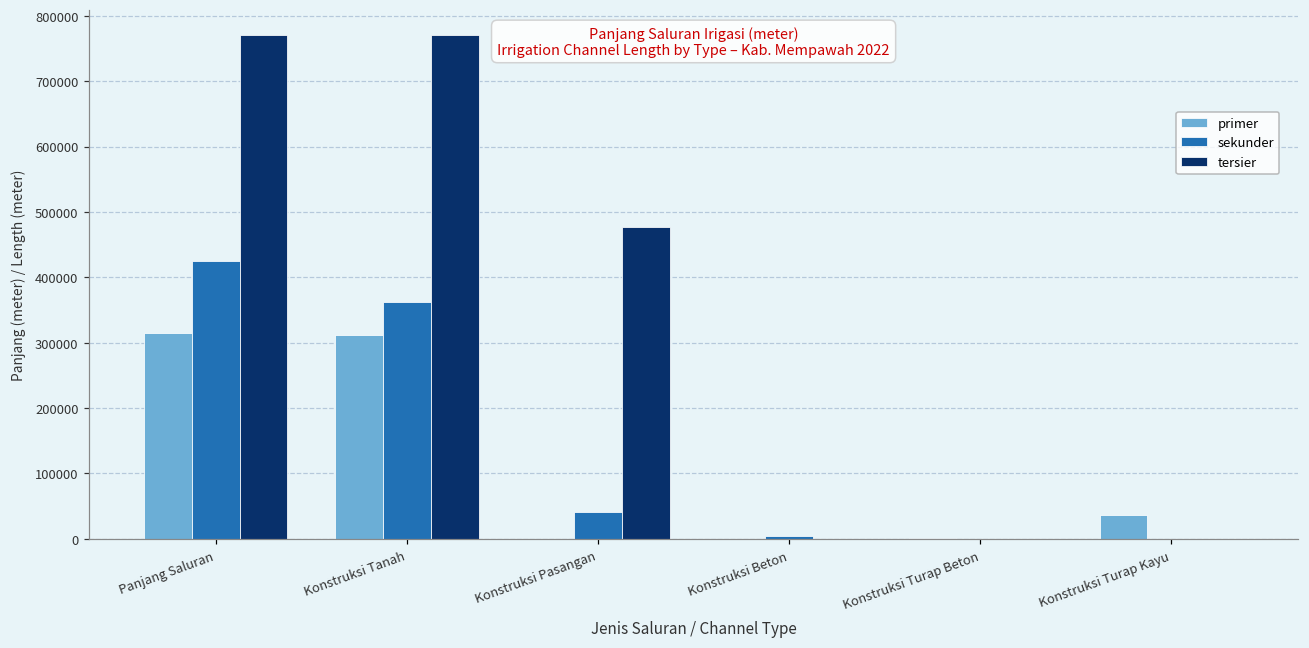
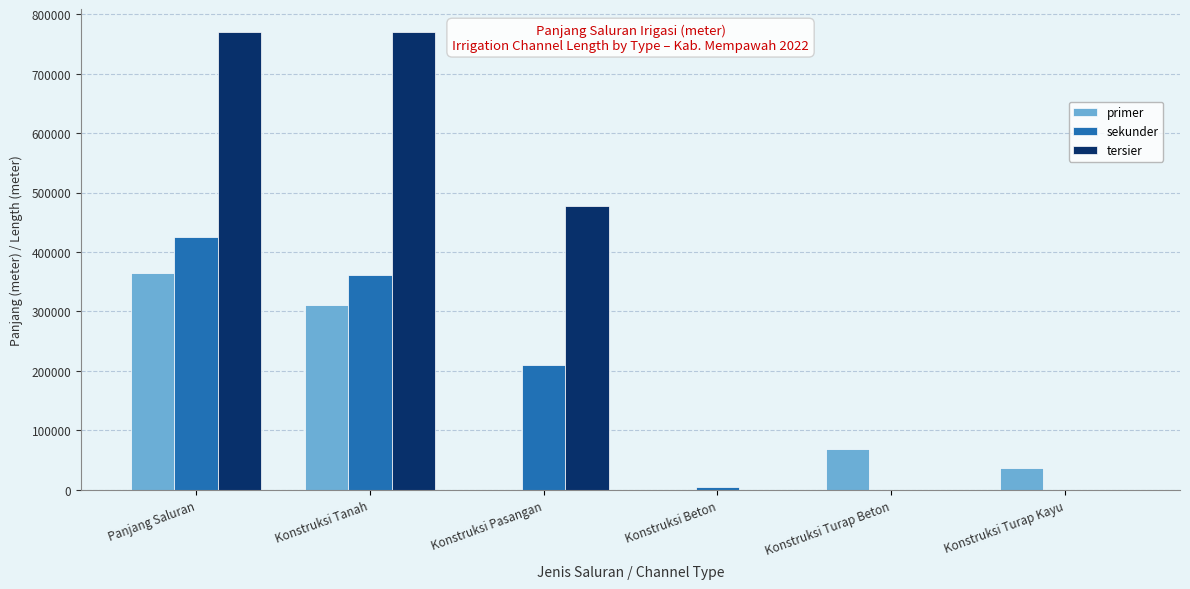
primer, Panjang Saluran: 310000 -> 360000
sekunder, Konstruksi Pasangan: 40000 -> 210000
primer, Konstruksi Turap Beton: 0 -> 70000
